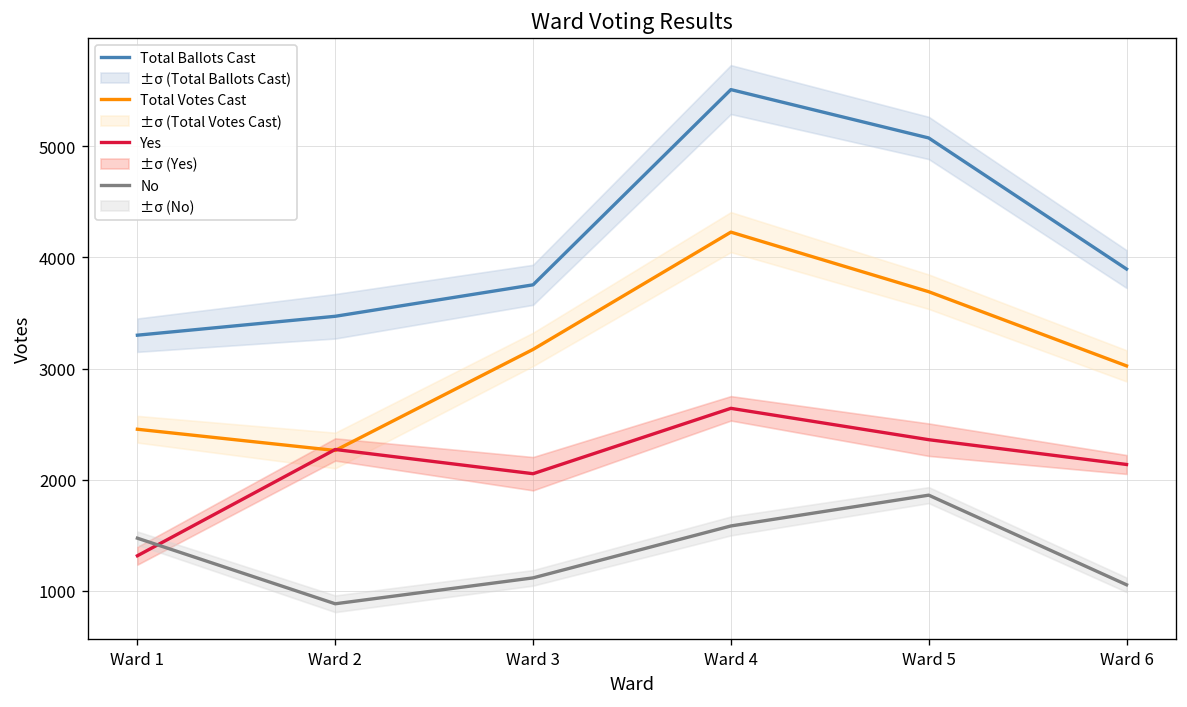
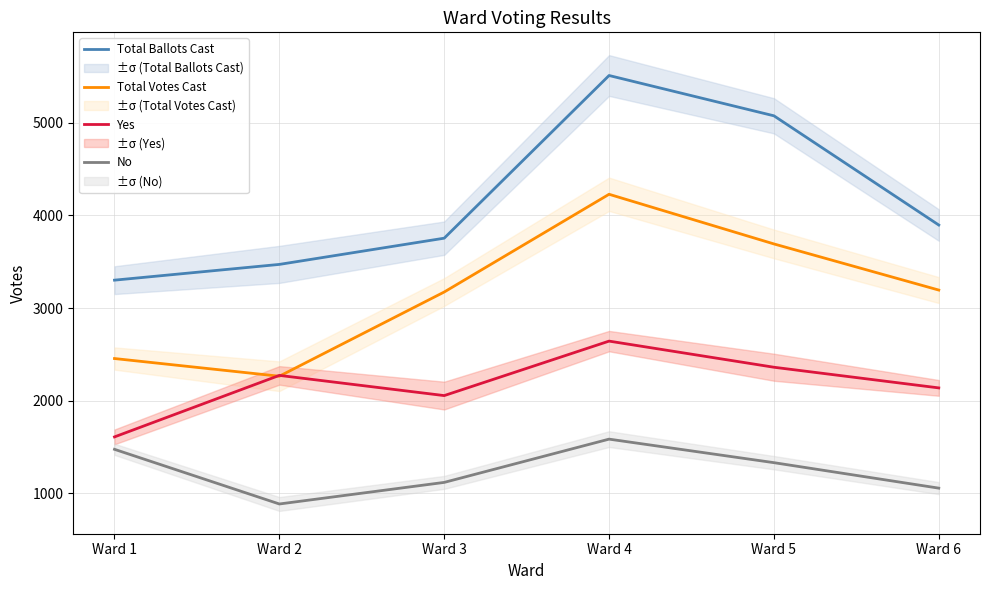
Yes, Ward 1: 1300 -> 1600
No, Ward 5: 1900 -> 1300
Total Votes Cast, Ward 6: 3000 -> 3200
